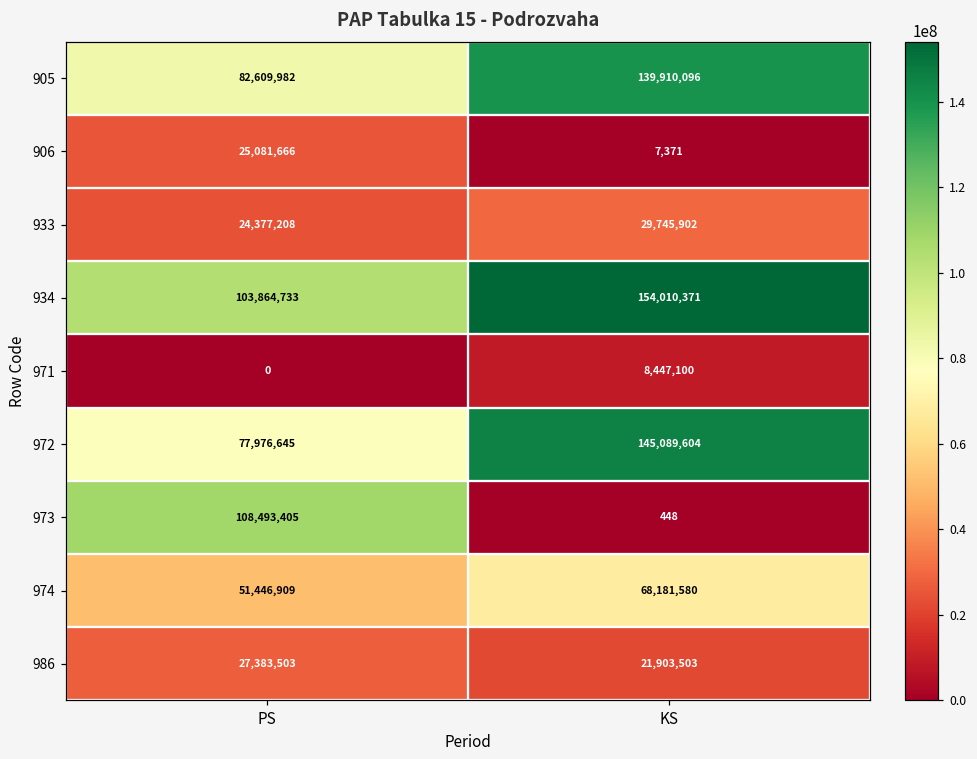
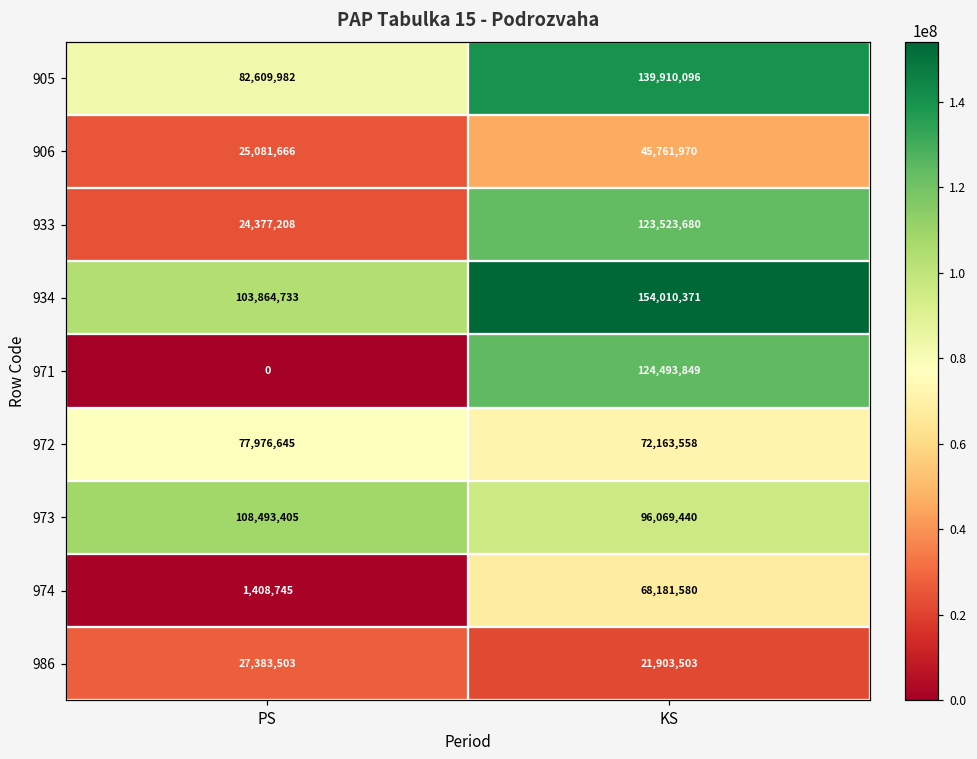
906, KS: 7,371 -> 45,761,970
933, KS: 29,745,902 -> 123,523,680
971, KS: 8,447,100 -> 124,493,849
972, KS: 145,089,604 -> 72,163,558
973, KS: 448 -> 96,069,440
974, PS: 51,446,909 -> 1,408,745
